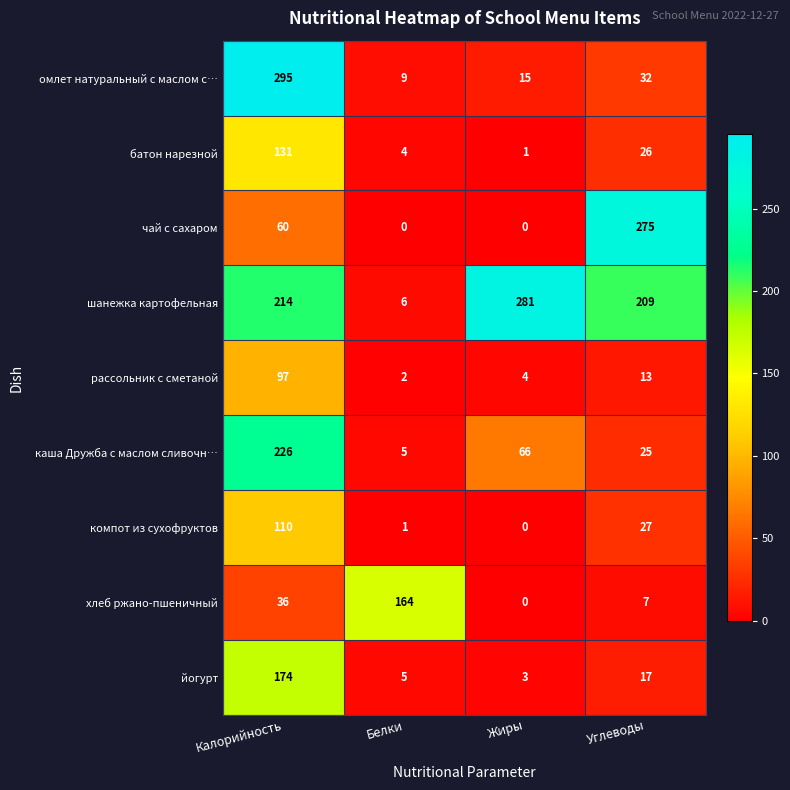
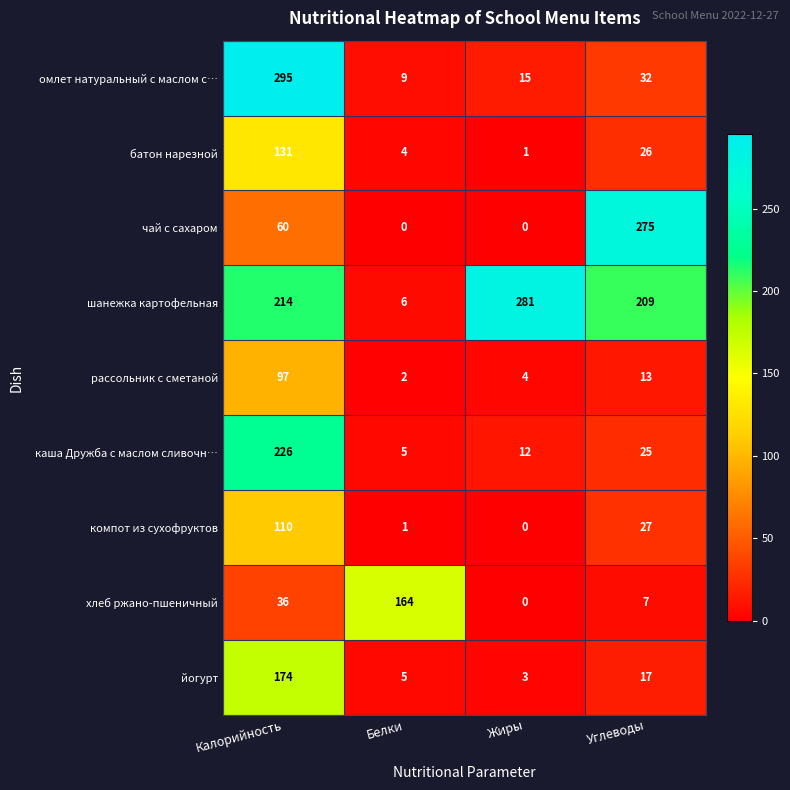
каша Дружба с маслом сливочн…, Жиры: 66 -> 12
